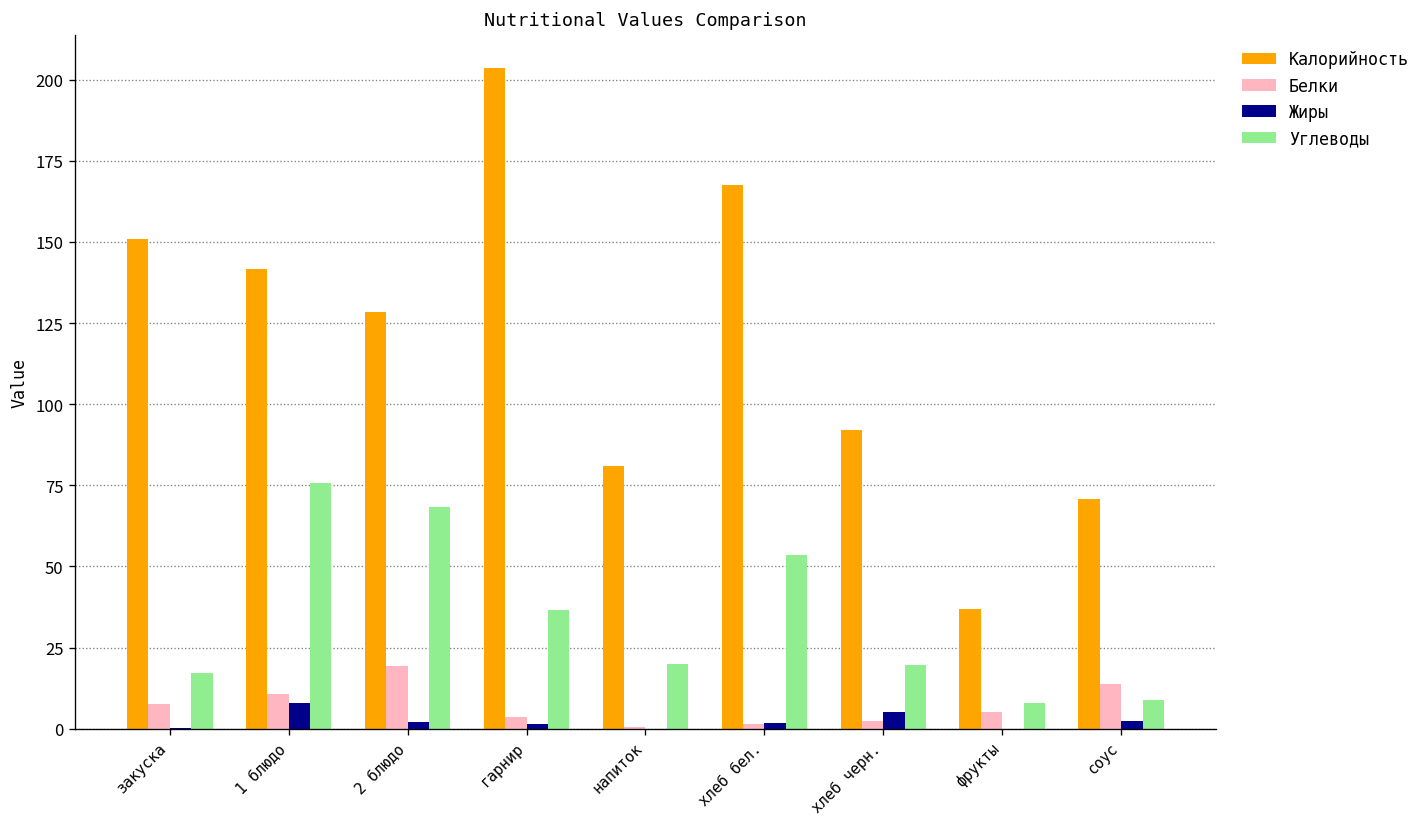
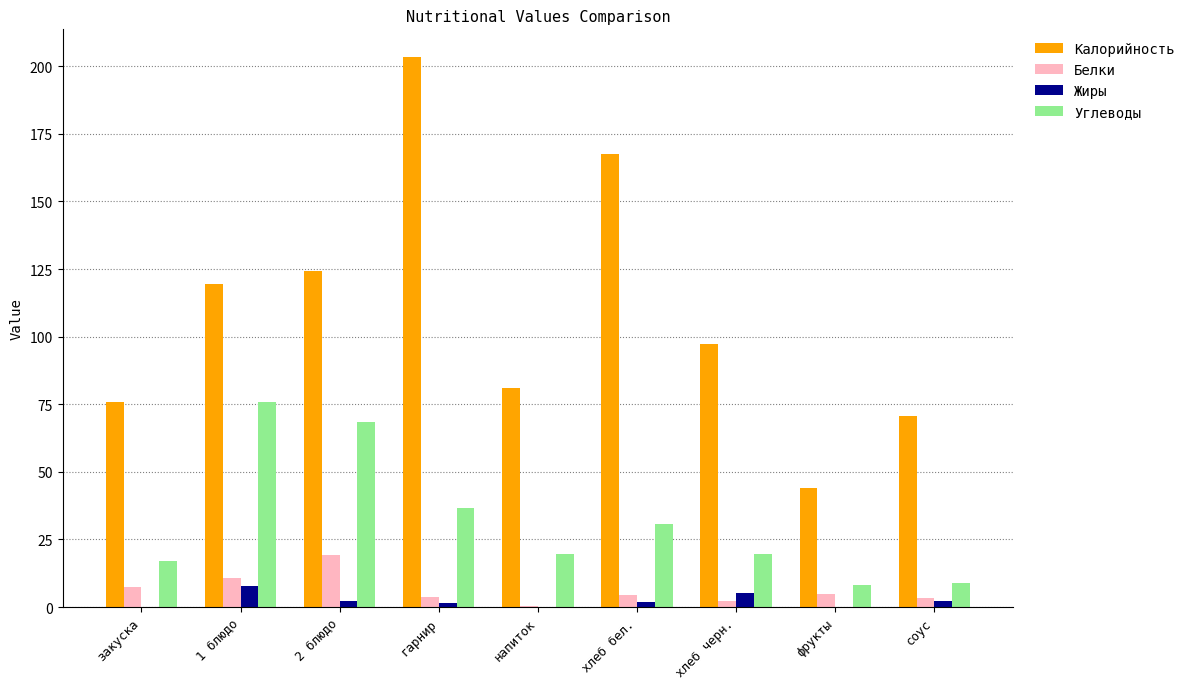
Калорийность, закуска: 151 -> 76
Калорийность, 1 блюдо: 142 -> 119
Калорийность, 2 блюдо: 128 -> 124
Белки, хлеб бел.: 2 -> 5
Углеводы, хлеб бел.: 53 -> 31
Калорийность, хлеб черн.: 92 -> 97
Калорийность, фрукты: 37 -> 44
Белки, соус: 14 -> 3
